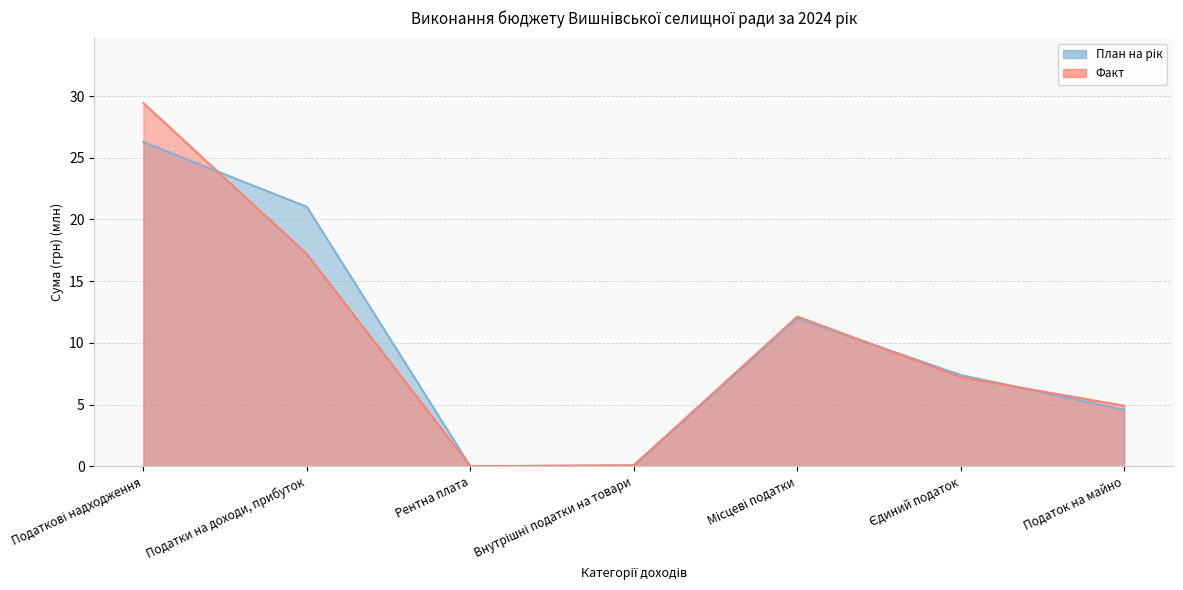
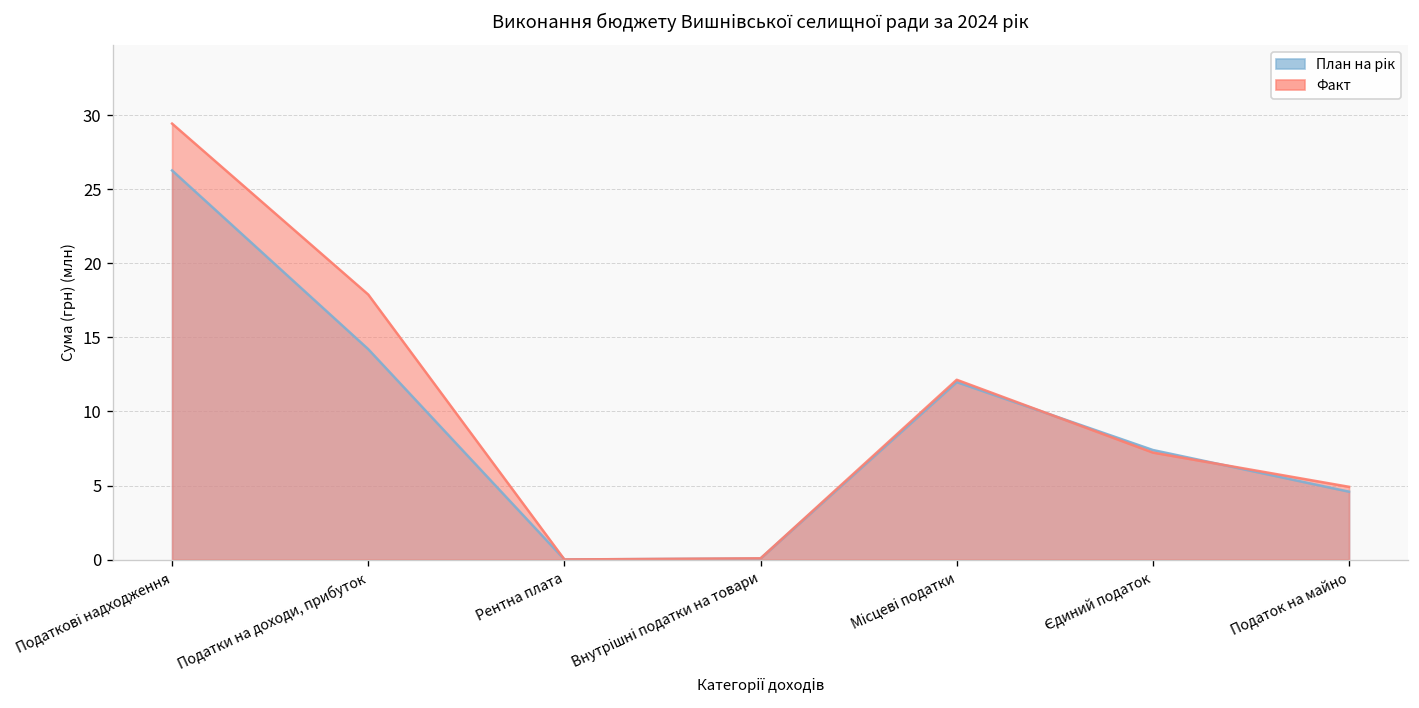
План на рік, Податки на доходи, прибуток: 21.0 -> 14.2
Факт, Податки на доходи, прибуток: 17.2 -> 17.9
